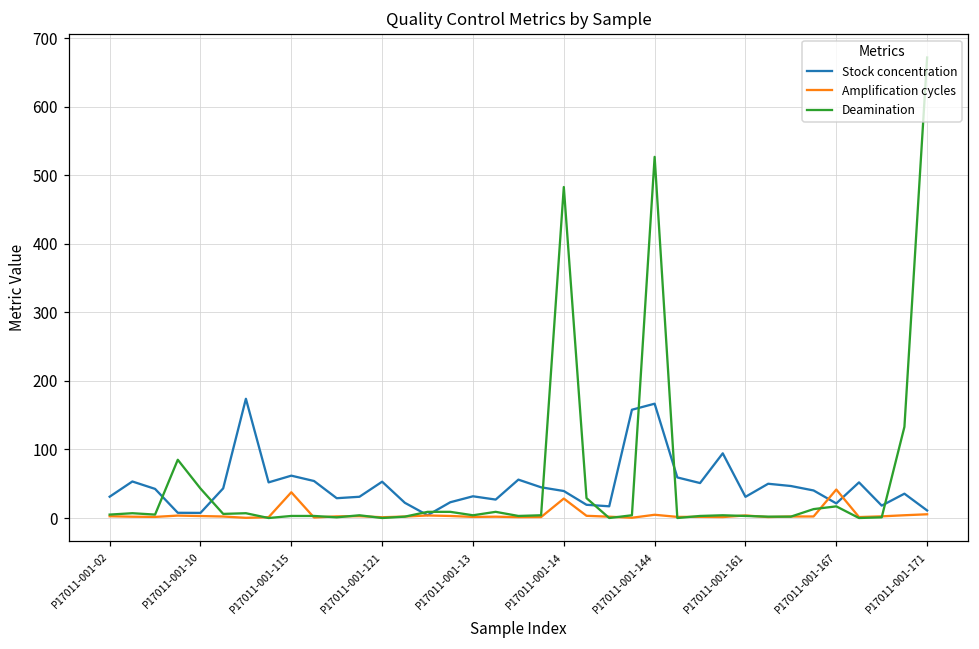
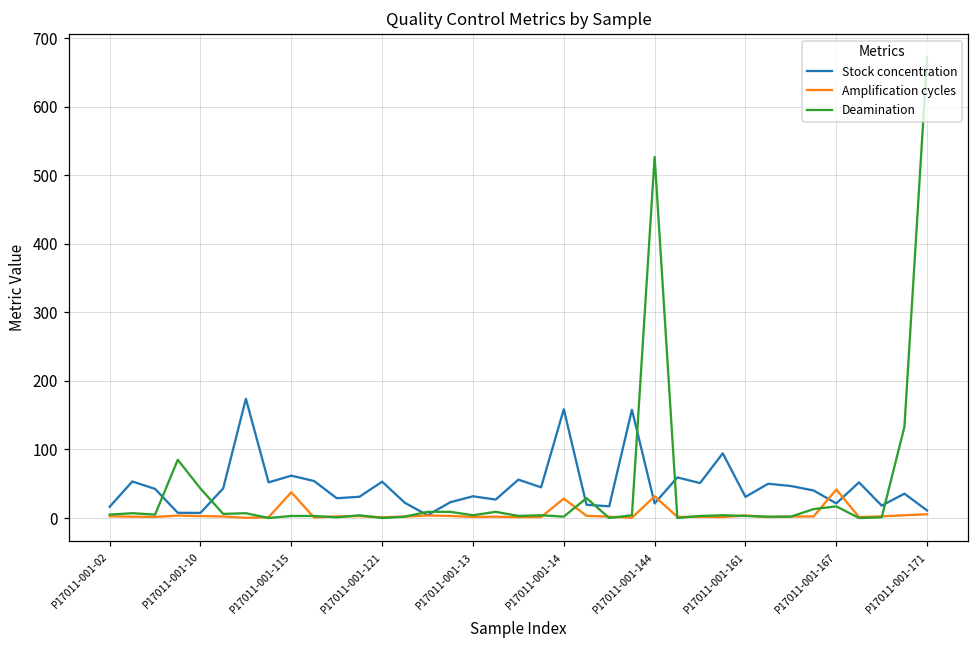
Stock concentration, P17011-001-02: 30 -> 20
Stock concentration, P17011-001-14: 40 -> 160
Deamination, P17011-001-14: 480 -> 0
Stock concentration, P17011-001-144: 170 -> 20
Amplification cycles, P17011-001-144: 0 -> 30
